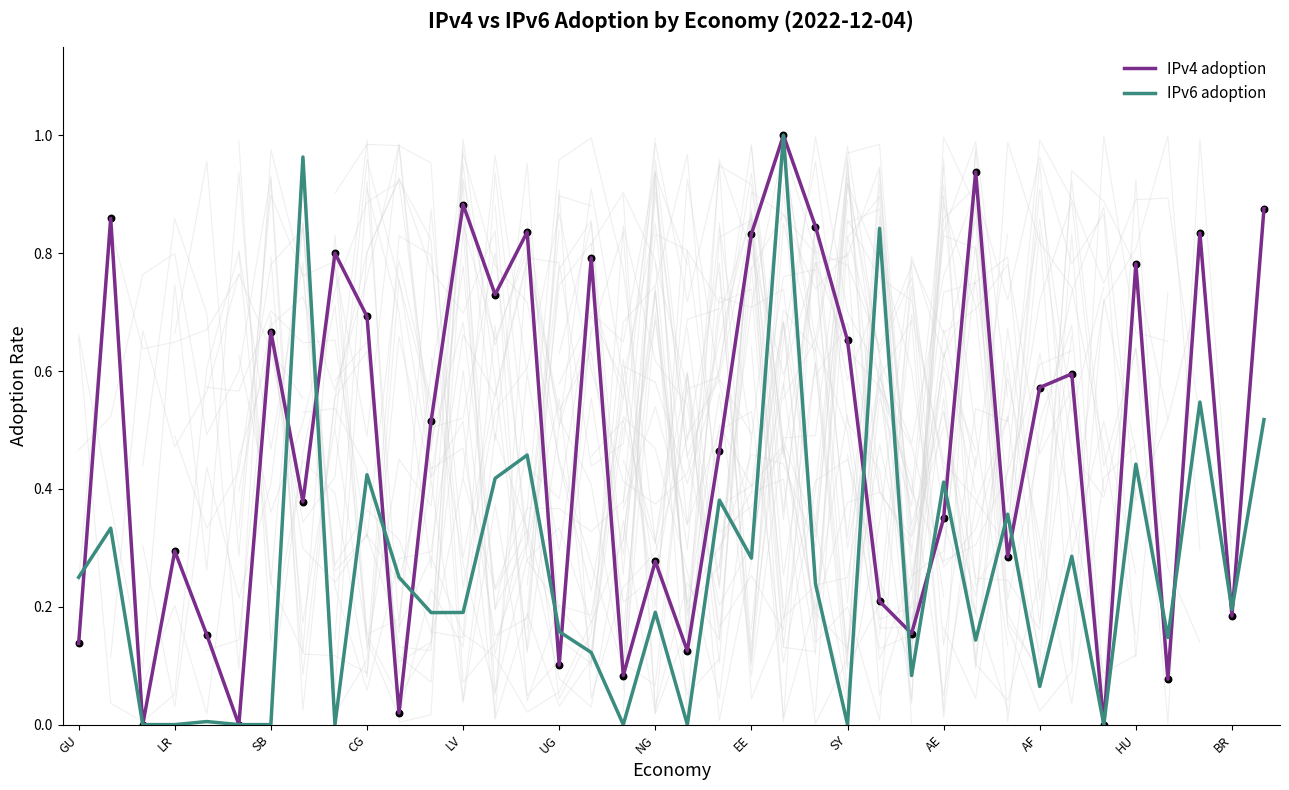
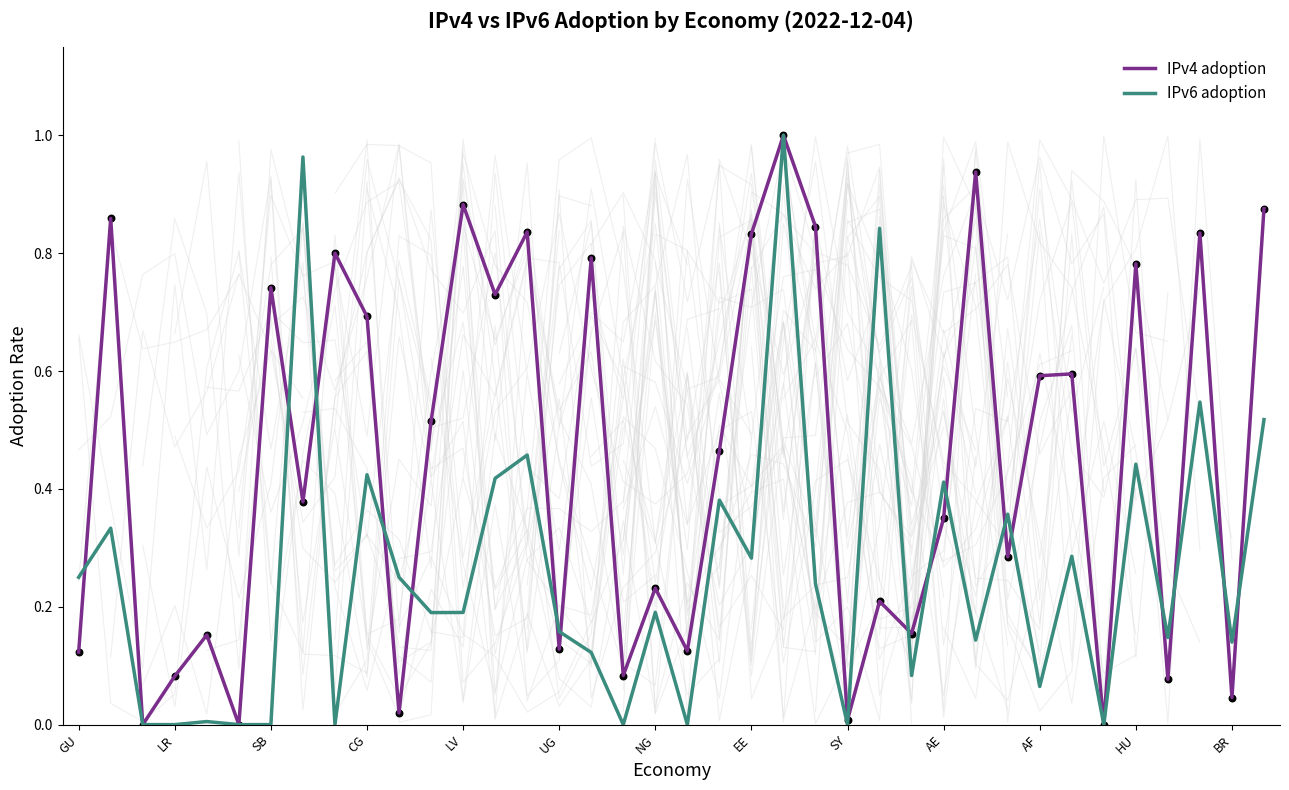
IPv4 adoption, GU: 0.14 -> 0.12
IPv4 adoption, LR: 0.29 -> 0.08
IPv4 adoption, SB: 0.67 -> 0.74
IPv4 adoption, UG: 0.10 -> 0.13
IPv4 adoption, NG: 0.28 -> 0.23
IPv4 adoption, SY: 0.65 -> 0.01
IPv4 adoption, AF: 0.57 -> 0.59
IPv4 adoption, BR: 0.18 -> 0.05
IPv6 adoption, BR: 0.20 -> 0.14
